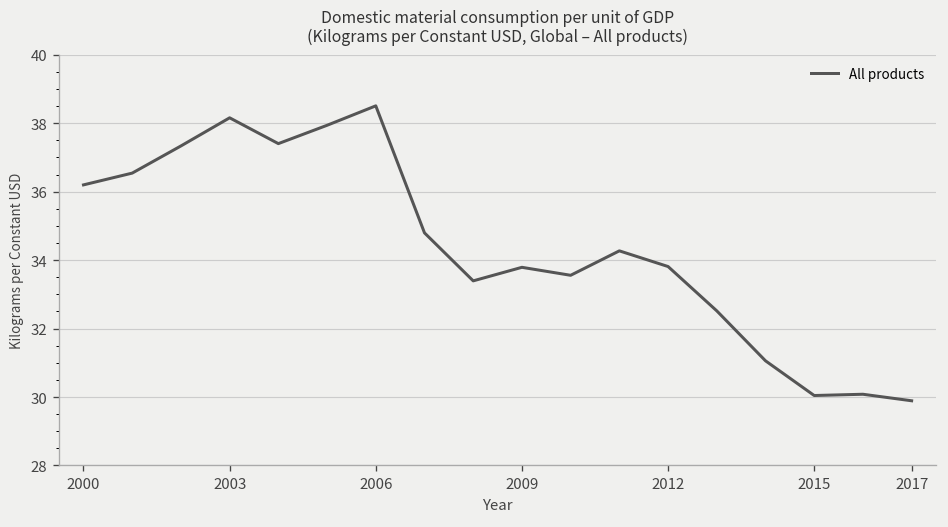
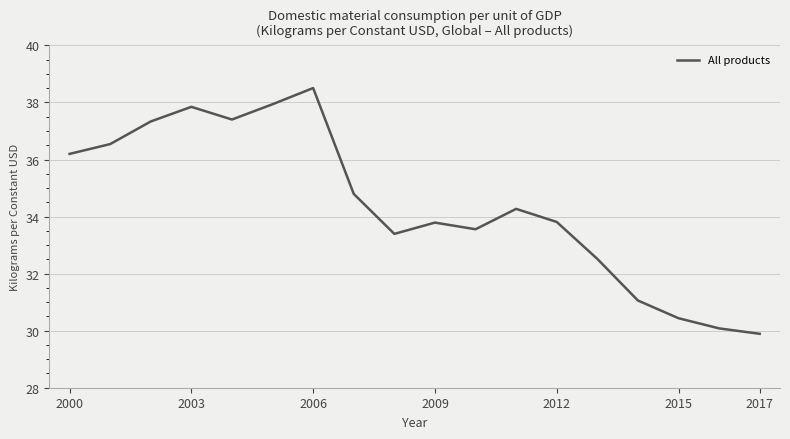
2003: 38.2 -> 37.8
2015: 30.0 -> 30.4
